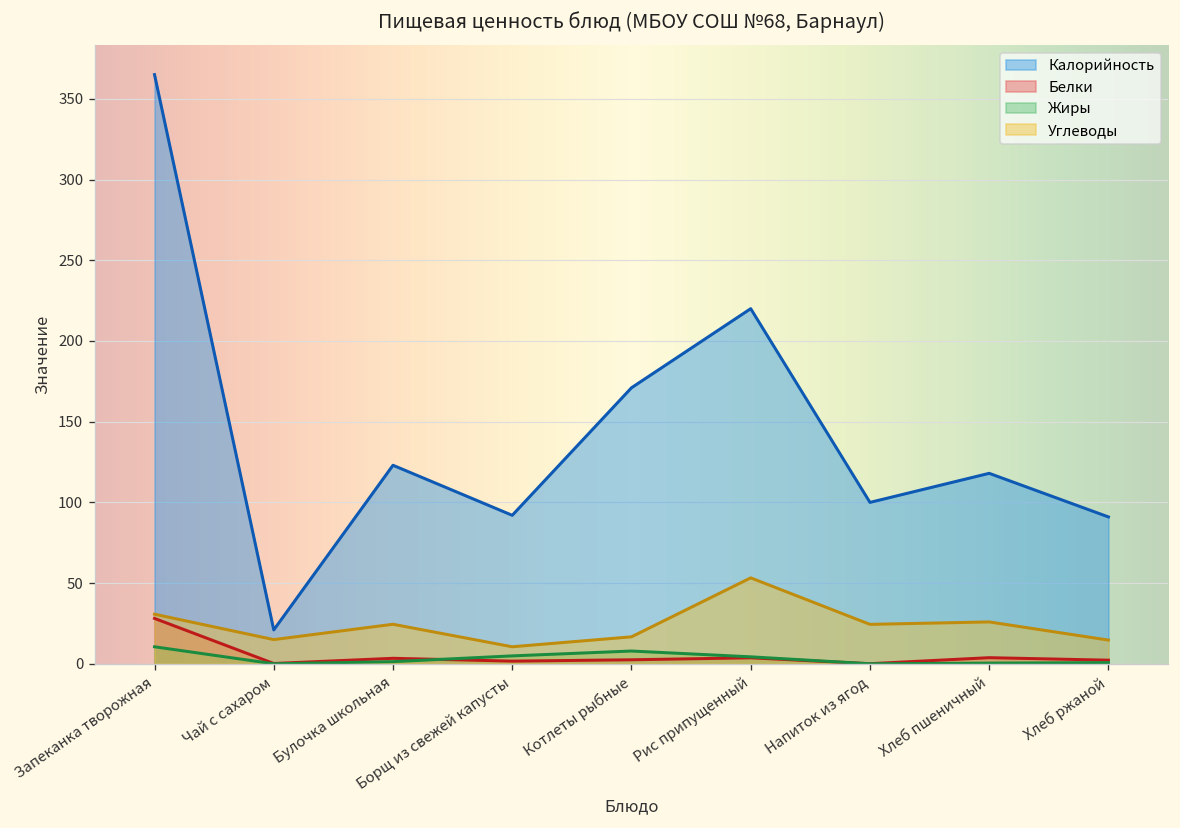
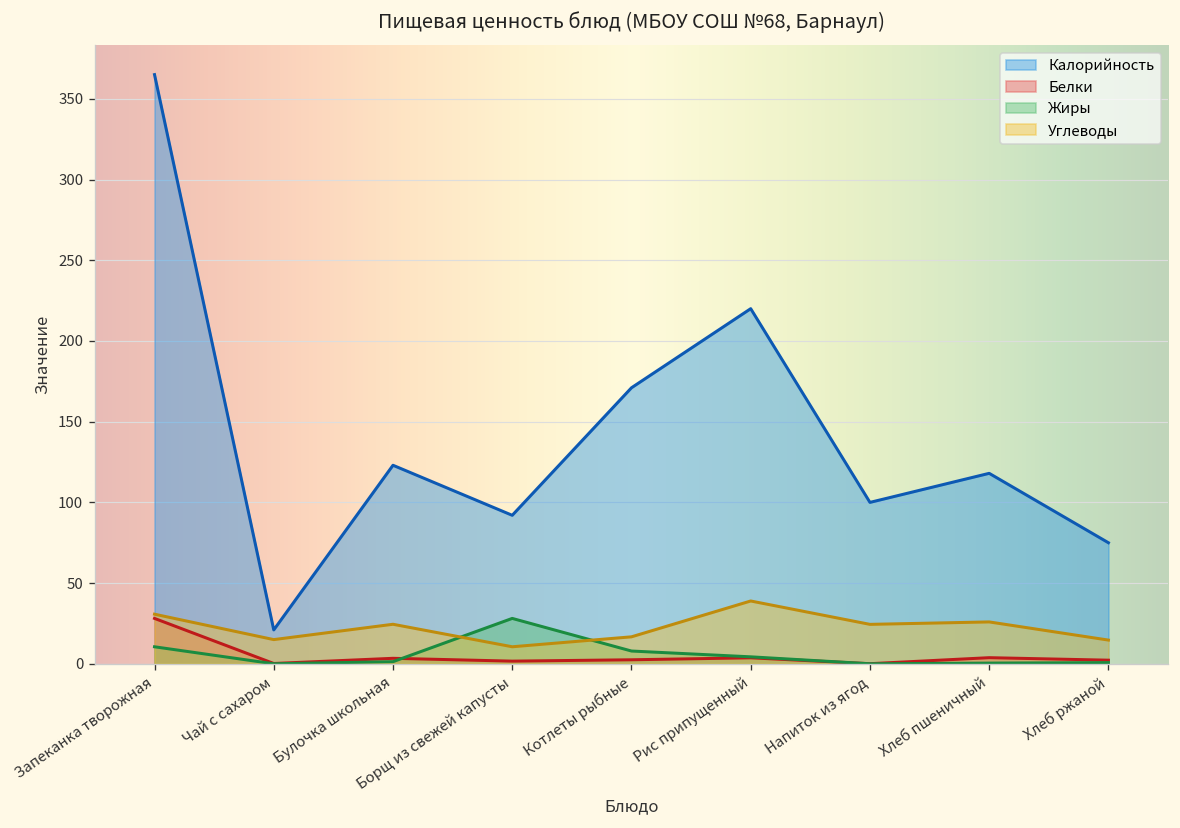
Жиры, Борщ из свежей капусты: 5 -> 28
Углеводы, Рис припущенный: 53 -> 39
Калорийность, Хлеб ржаной: 91 -> 75
